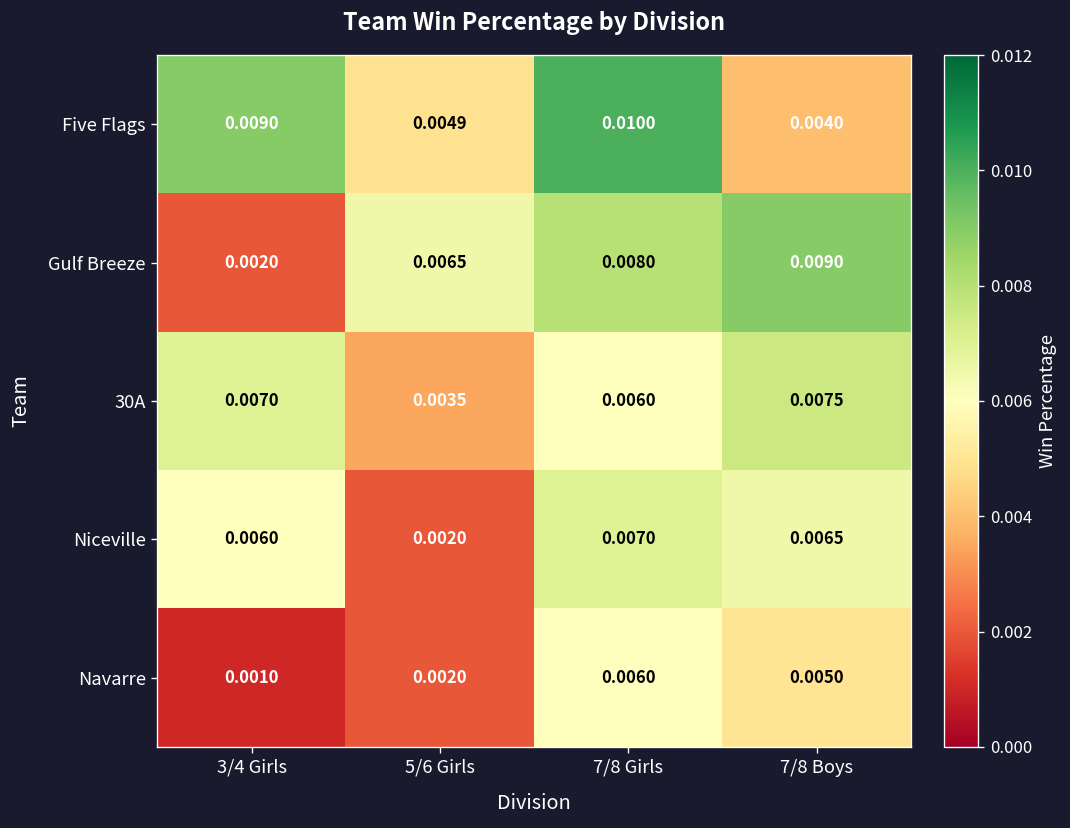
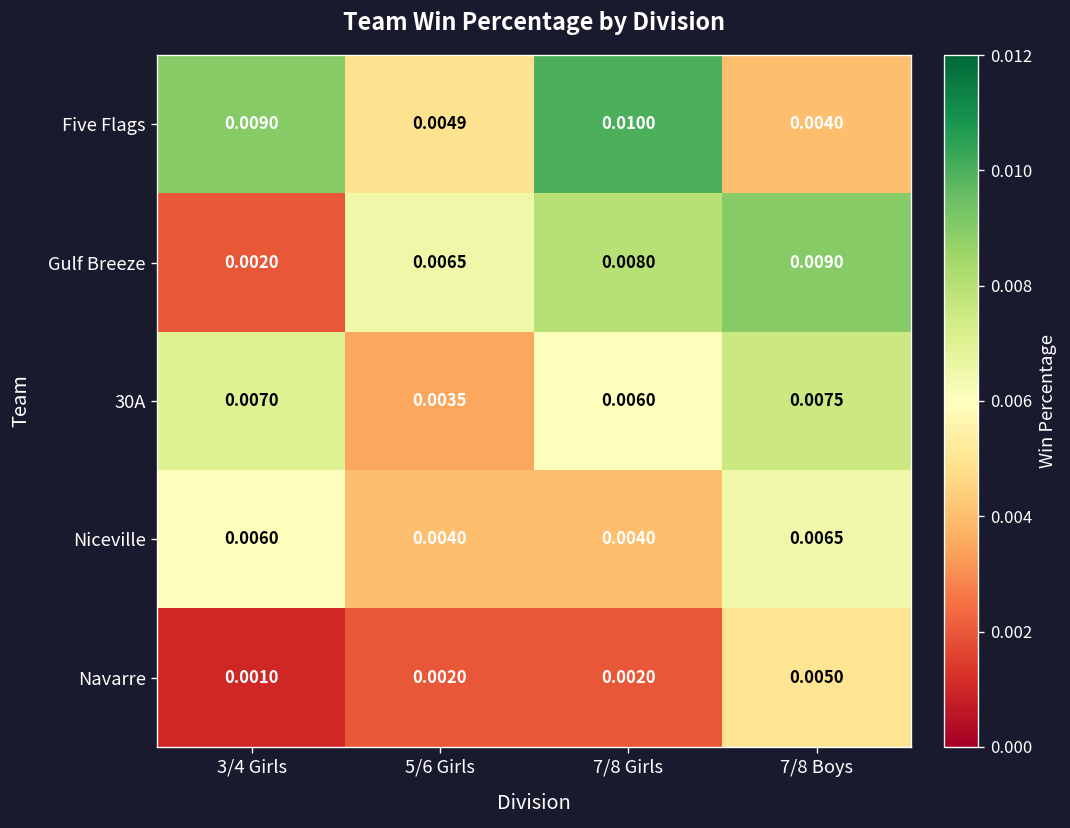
Niceville, 5/6 Girls: 0.0020 -> 0.0040
Niceville, 7/8 Girls: 0.0070 -> 0.0040
Navarre, 7/8 Girls: 0.0060 -> 0.0020
